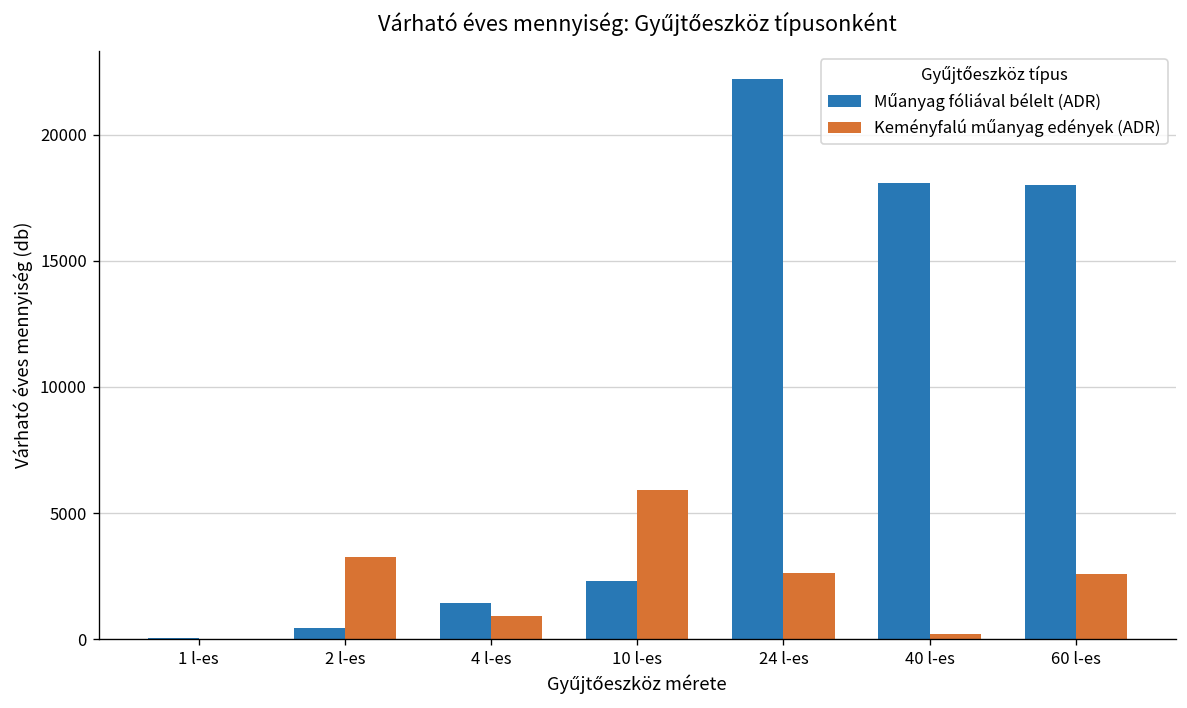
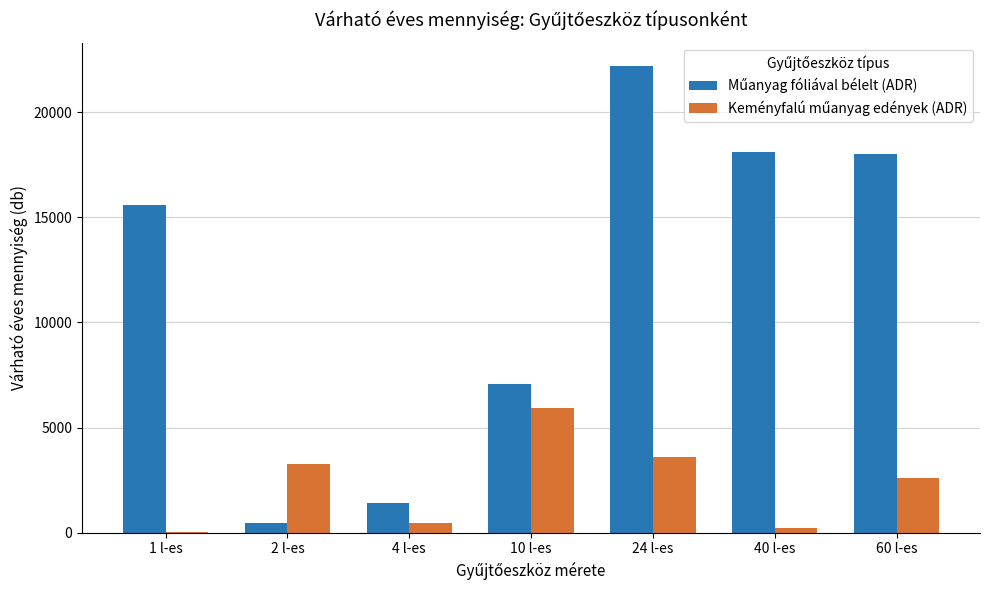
Műanyag fóliával bélelt (ADR), 1 l-es: 100 -> 15600
Keményfalú műanyag edények (ADR), 4 l-es: 900 -> 500
Műanyag fóliával bélelt (ADR), 10 l-es: 2300 -> 7100
Keményfalú műanyag edények (ADR), 24 l-es: 2600 -> 3600
